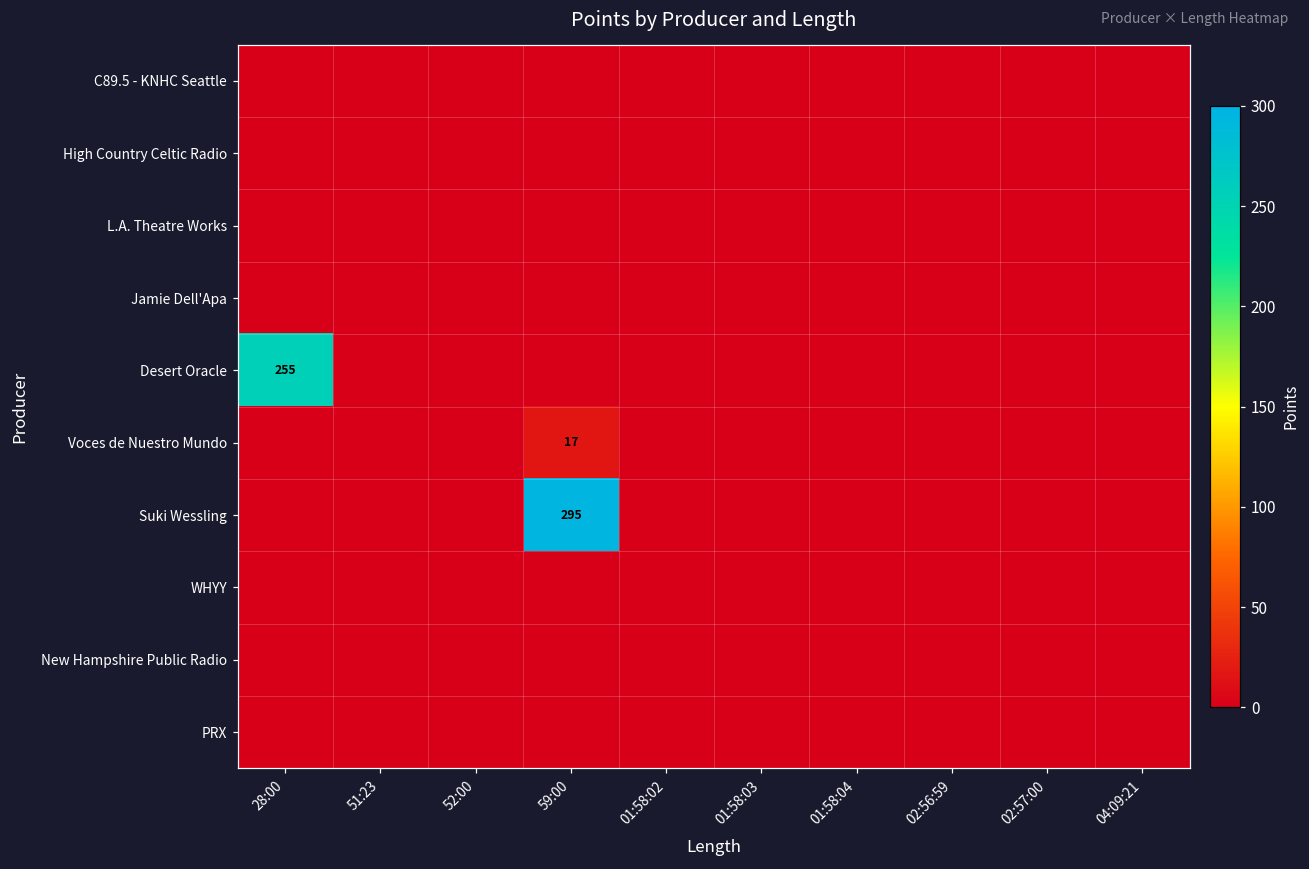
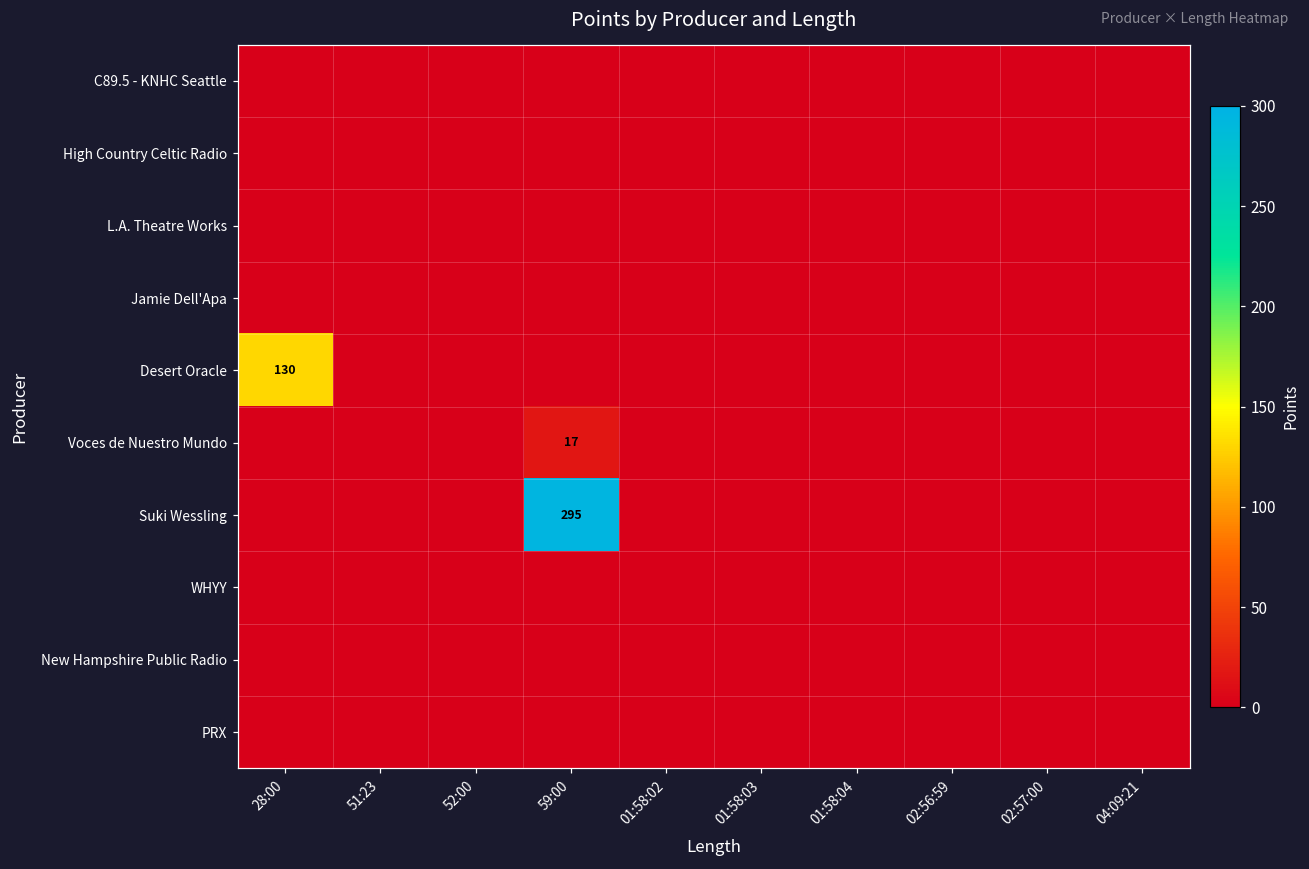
Desert Oracle, 28:00: 255 -> 130
